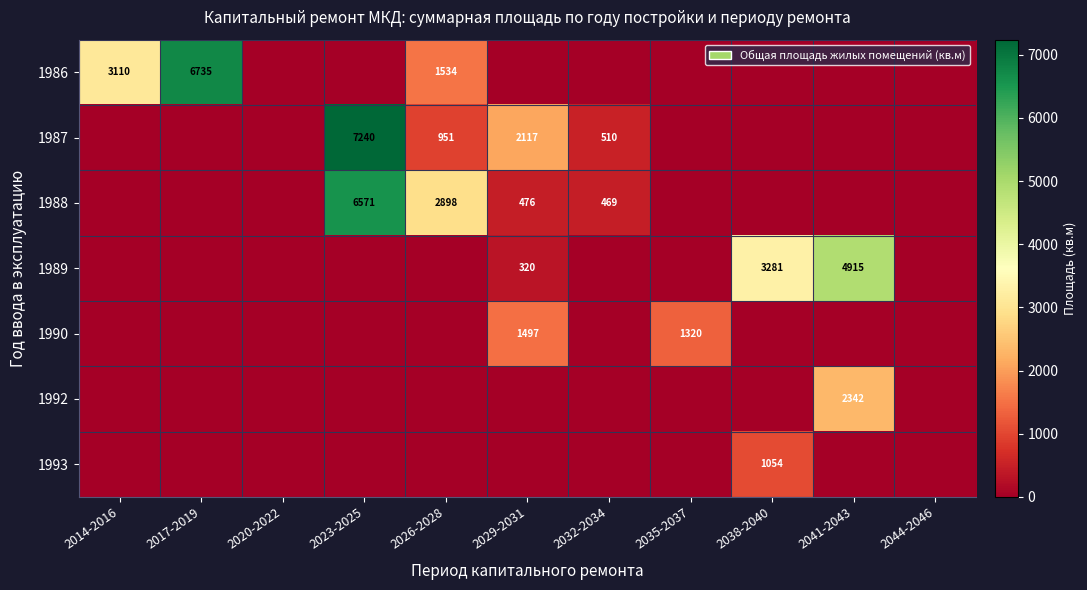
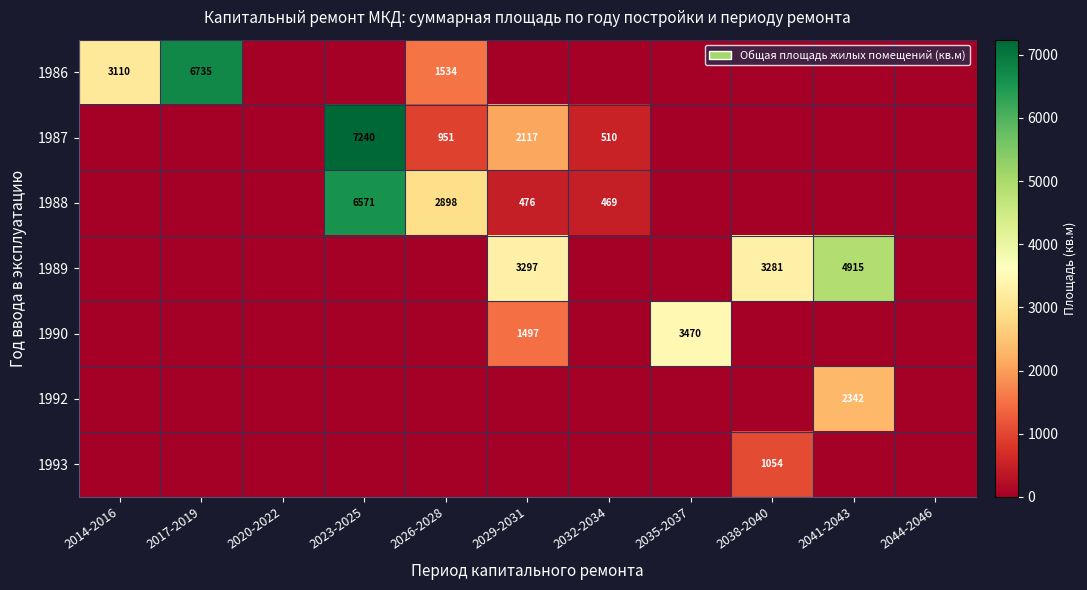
1989, 2029-2031: 320 -> 3297
1990, 2035-2037: 1320 -> 3470
